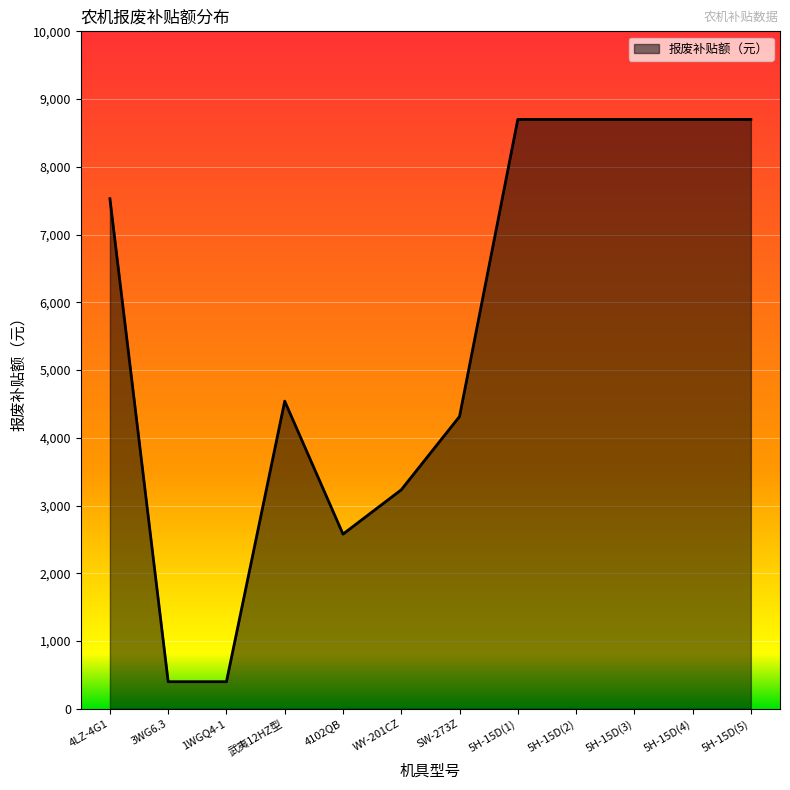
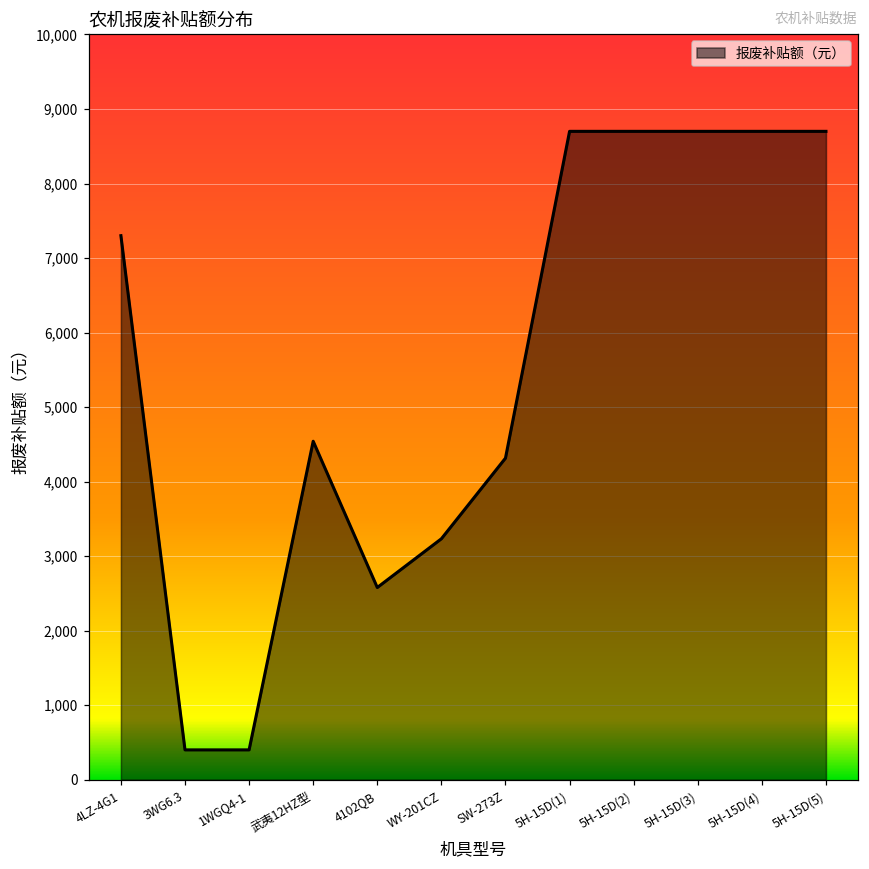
4LZ-4G1: 7,500 -> 7,300
